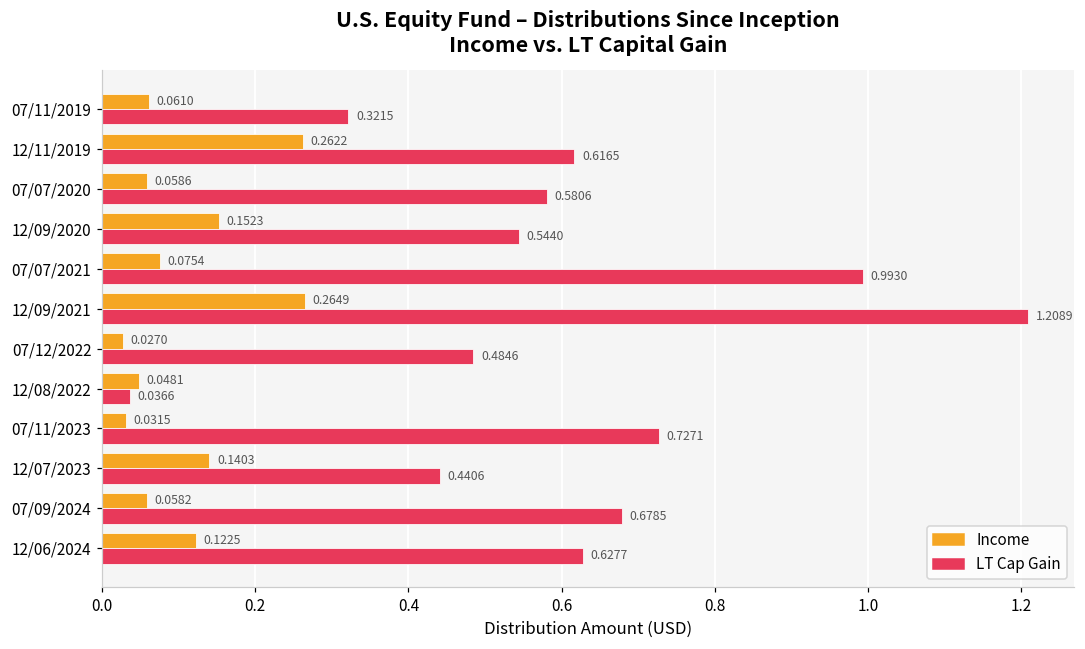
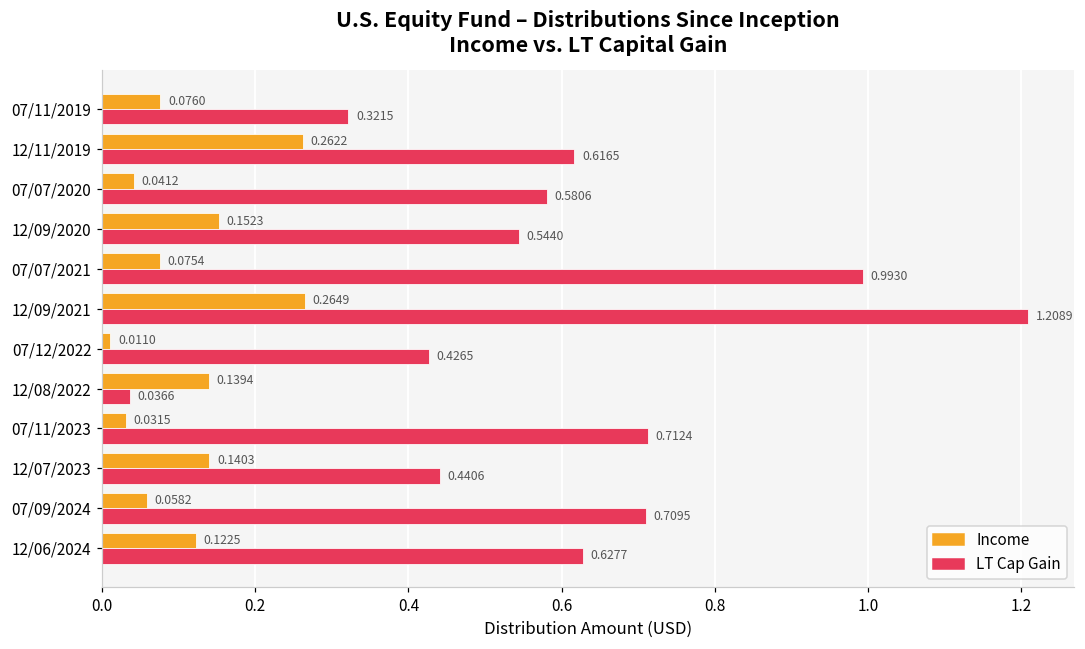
Income, 07/11/2019: 0.0610 -> 0.0760
Income, 07/07/2020: 0.0586 -> 0.0412
Income, 07/12/2022: 0.0270 -> 0.0110
LT Cap Gain, 07/12/2022: 0.4846 -> 0.4265
Income, 12/08/2022: 0.0481 -> 0.1394
LT Cap Gain, 07/11/2023: 0.7271 -> 0.7124
LT Cap Gain, 07/09/2024: 0.6785 -> 0.7095
